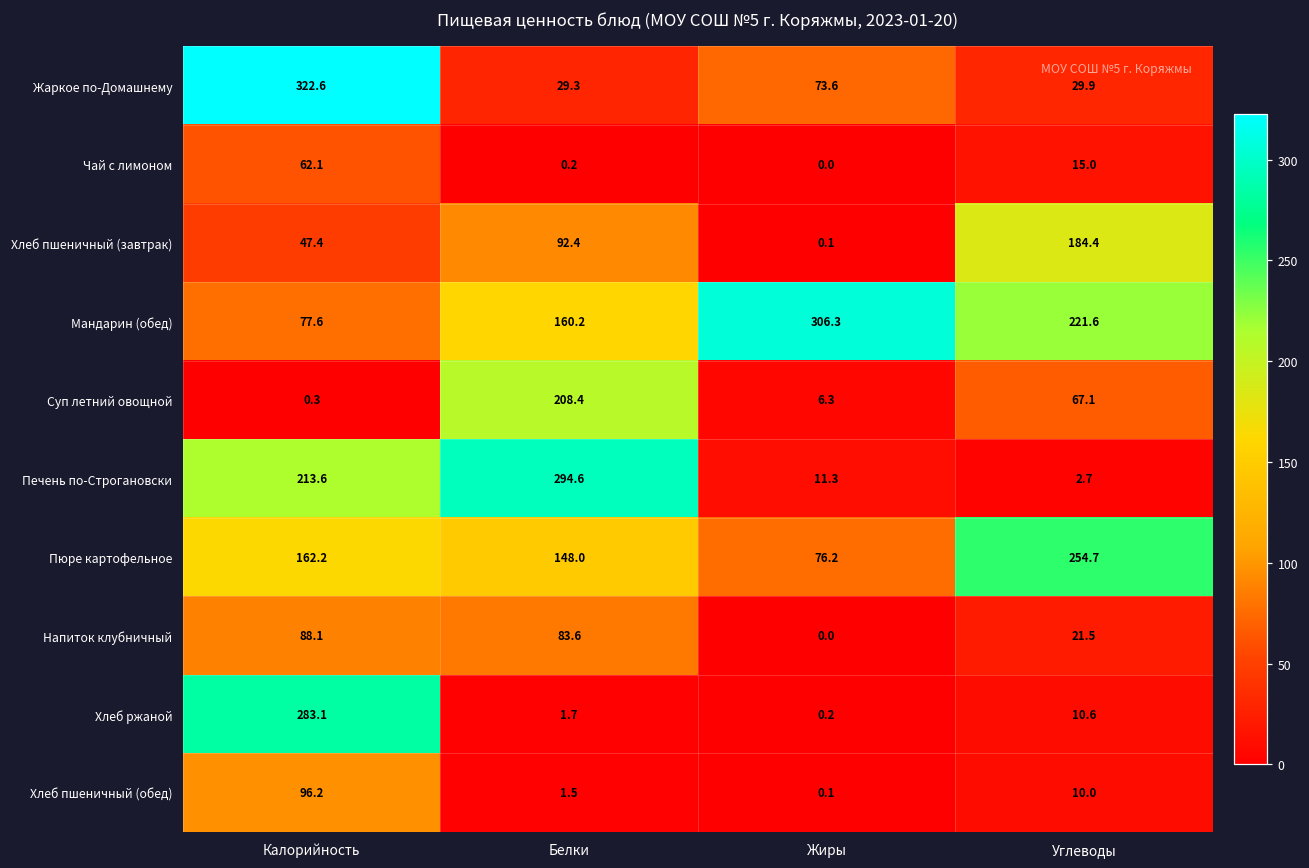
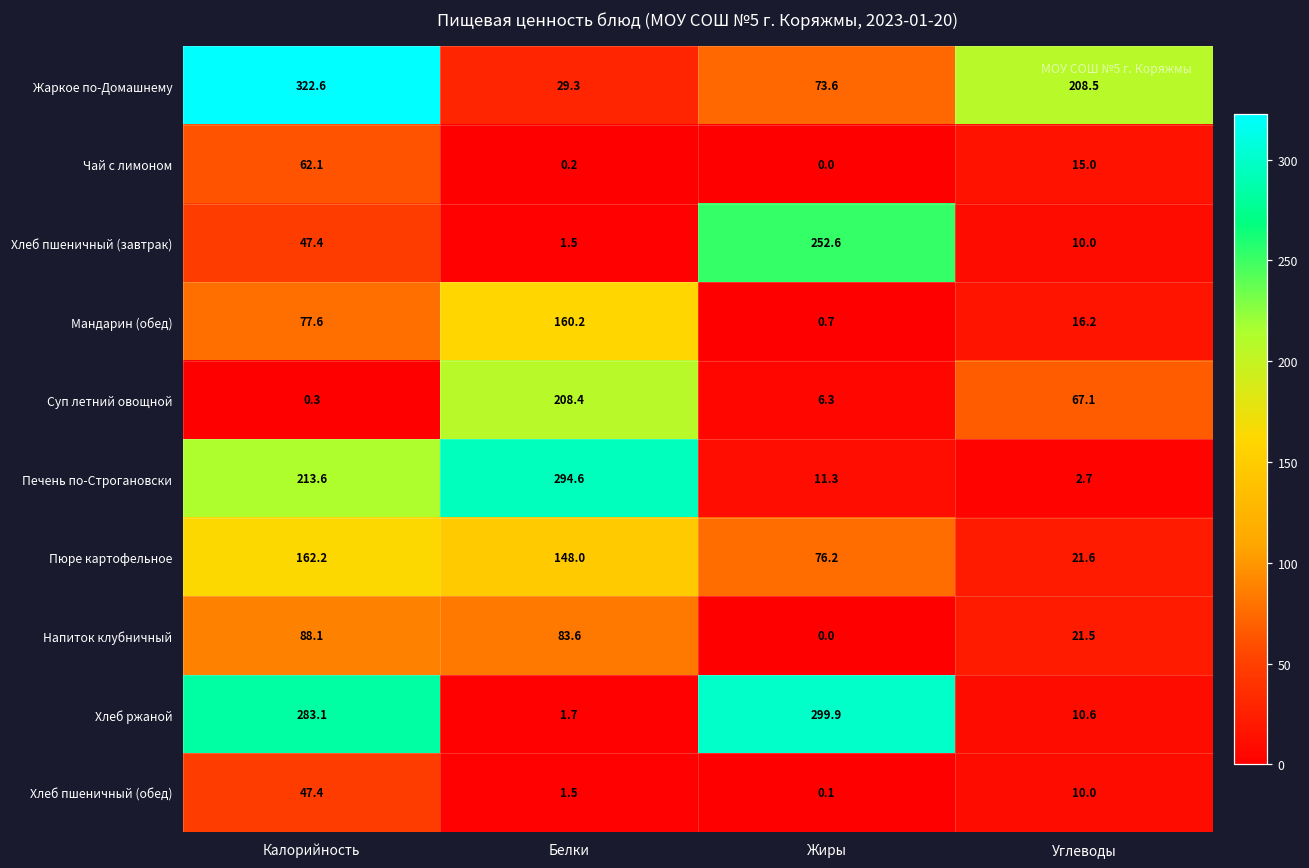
Жаркое по-Домашнему, Углеводы: 29.9 -> 208.5
Хлеб пшеничный (завтрак), Белки: 92.4 -> 1.5
Хлеб пшеничный (завтрак), Жиры: 0.1 -> 252.6
Хлеб пшеничный (завтрак), Углеводы: 184.4 -> 10.0
Мандарин (обед), Жиры: 306.3 -> 0.7
Мандарин (обед), Углеводы: 221.6 -> 16.2
Пюре картофельное, Углеводы: 254.7 -> 21.6
Хлеб ржаной, Жиры: 0.2 -> 299.9
Хлеб пшеничный (обед), Калорийность: 96.2 -> 47.4
